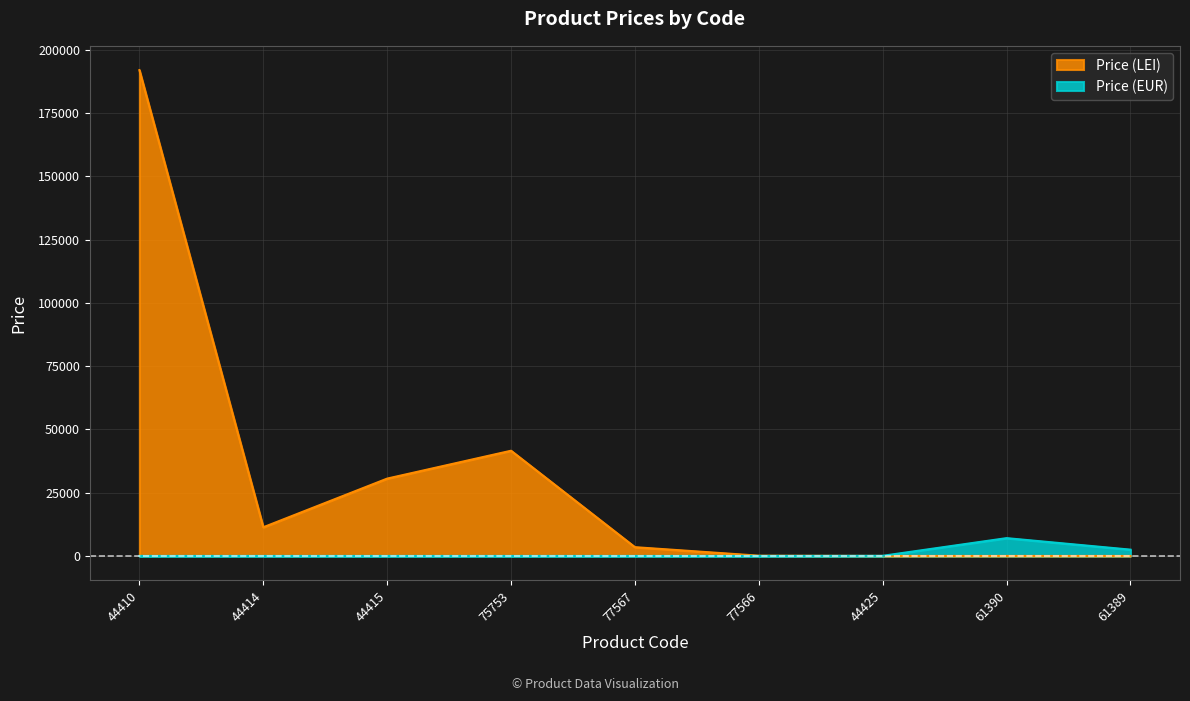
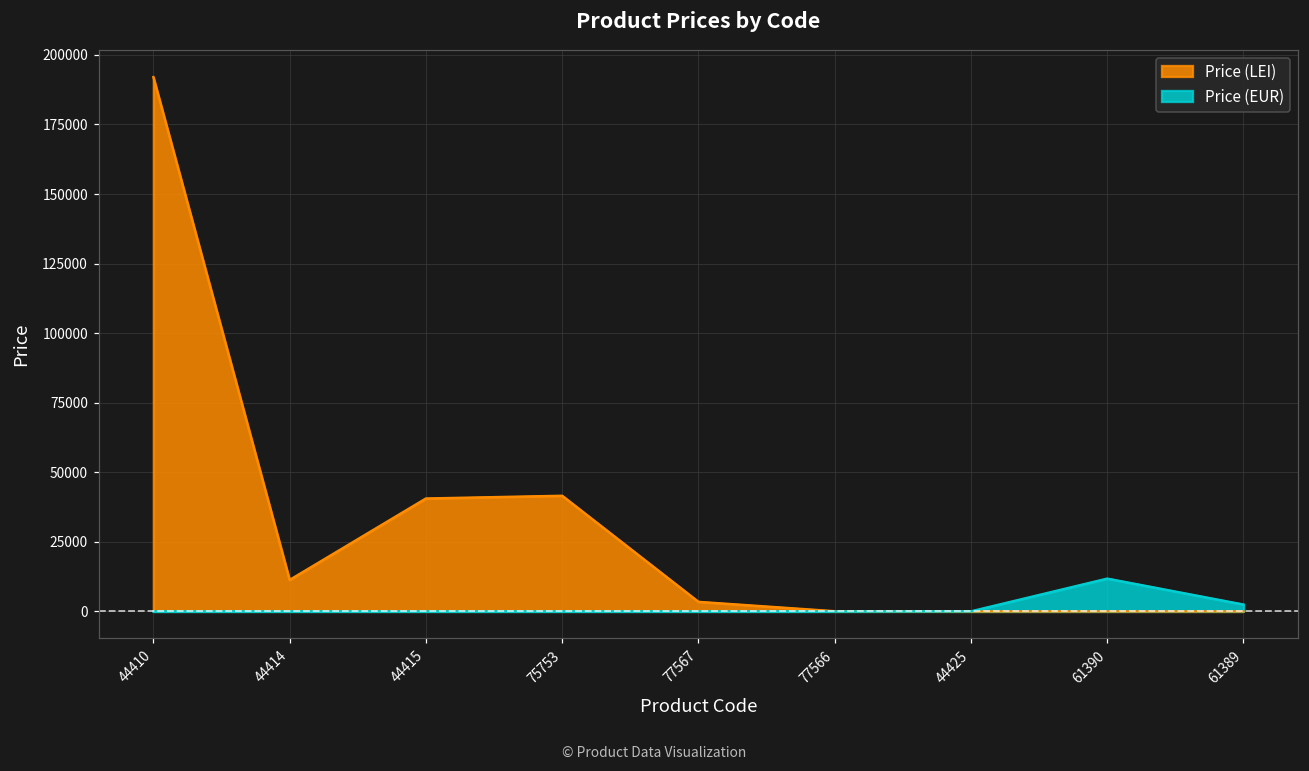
Price (LEI), 44415: 31000 -> 41000
Price (EUR), 61390: 7000 -> 12000
